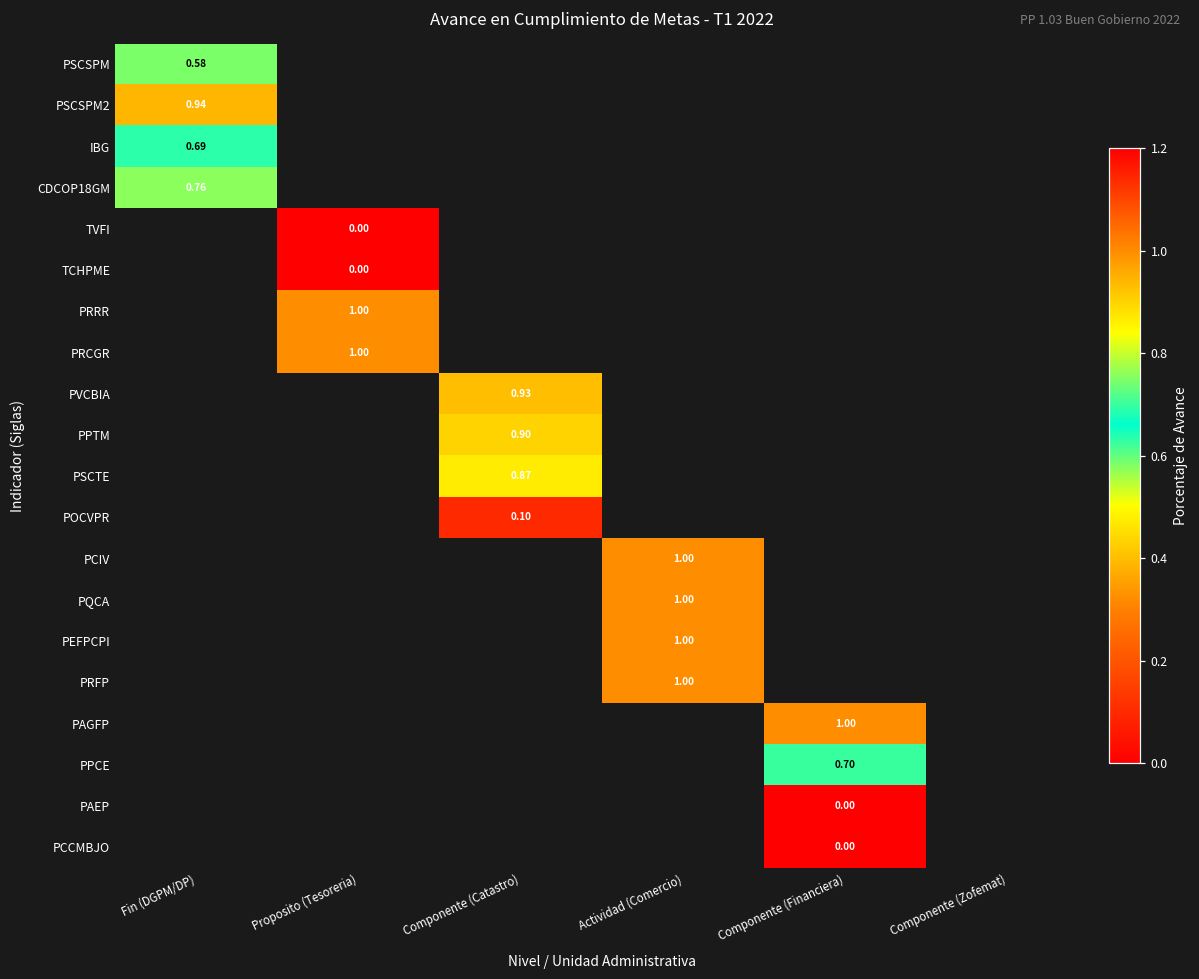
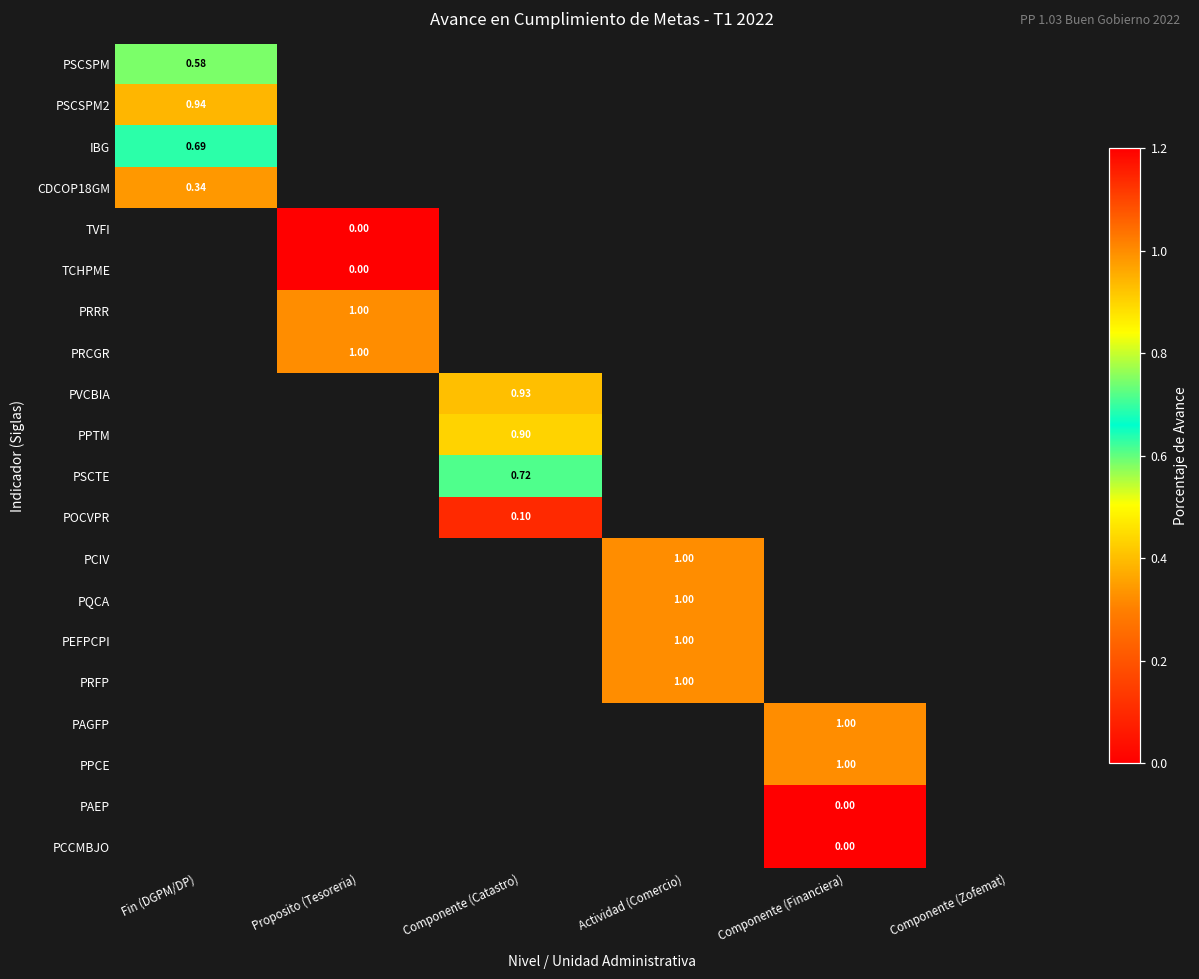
CDCOP18GM, Fin (DGPM/DP): 0.76 -> 0.34
PSCTE, Componente (Catastro): 0.87 -> 0.72
PPCE, Componente (Financiera): 0.70 -> 1.00
